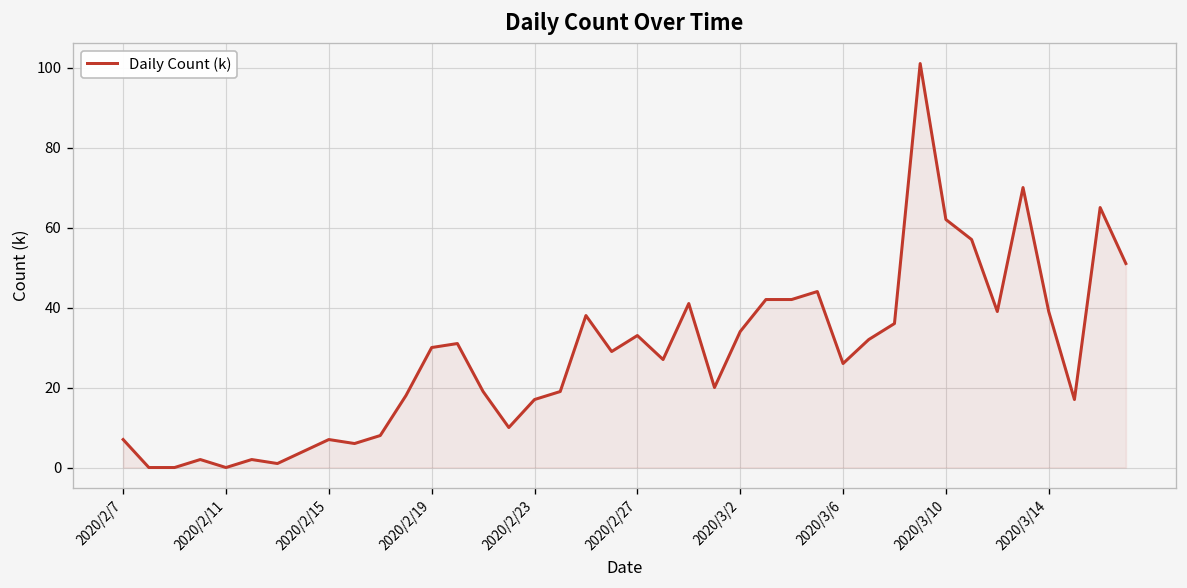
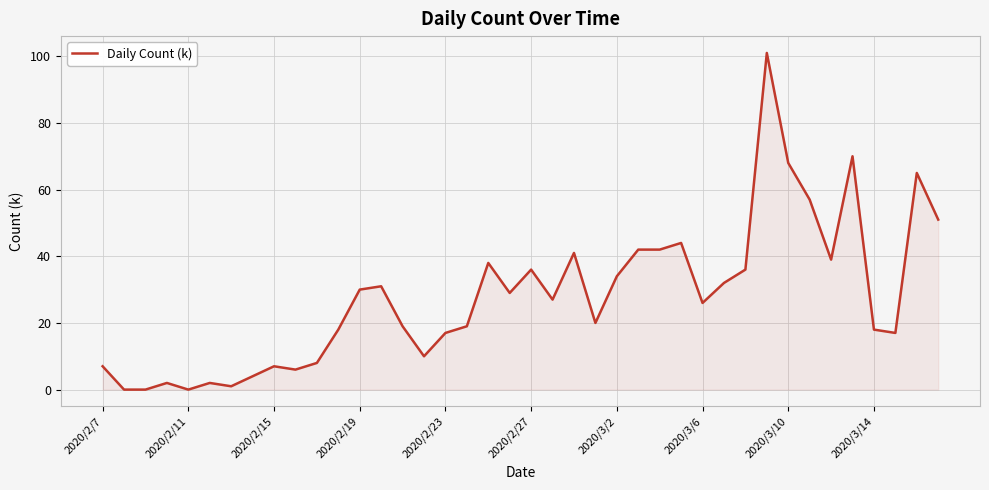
2020/2/27: 33 -> 36
2020/3/10: 62 -> 68
2020/3/14: 39 -> 18
